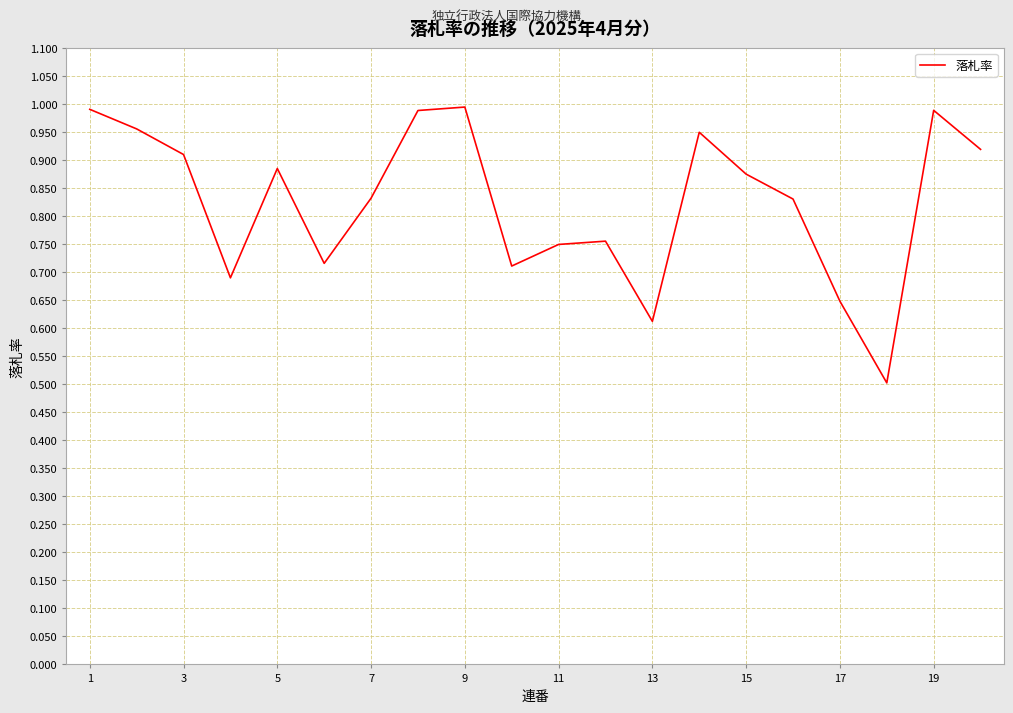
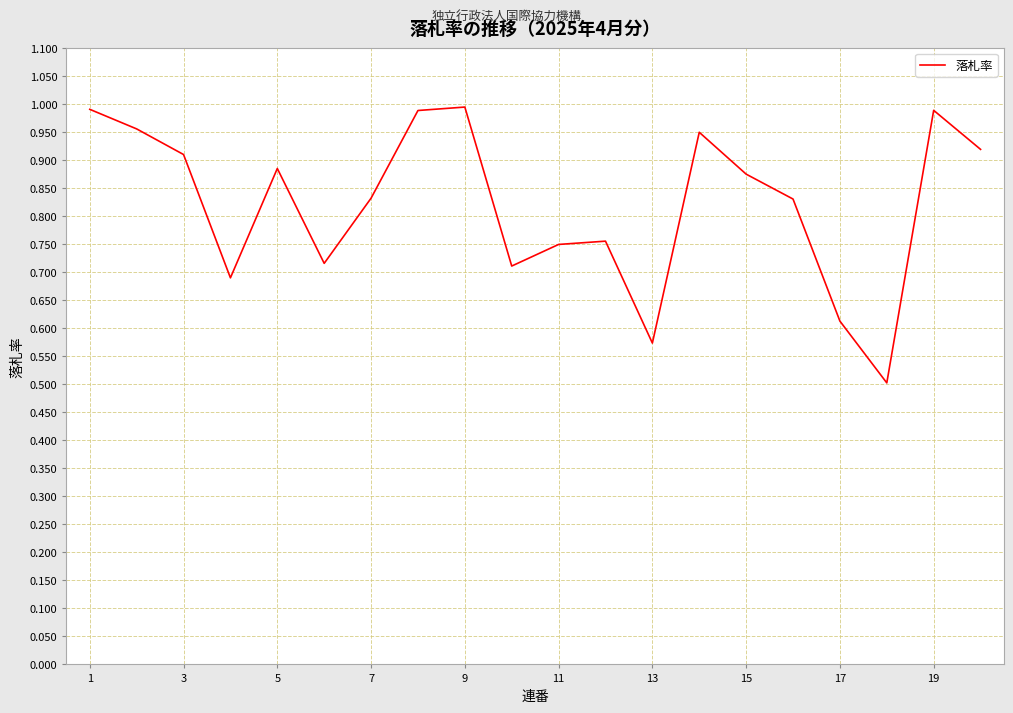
13: 0.61 -> 0.57
17: 0.65 -> 0.61
